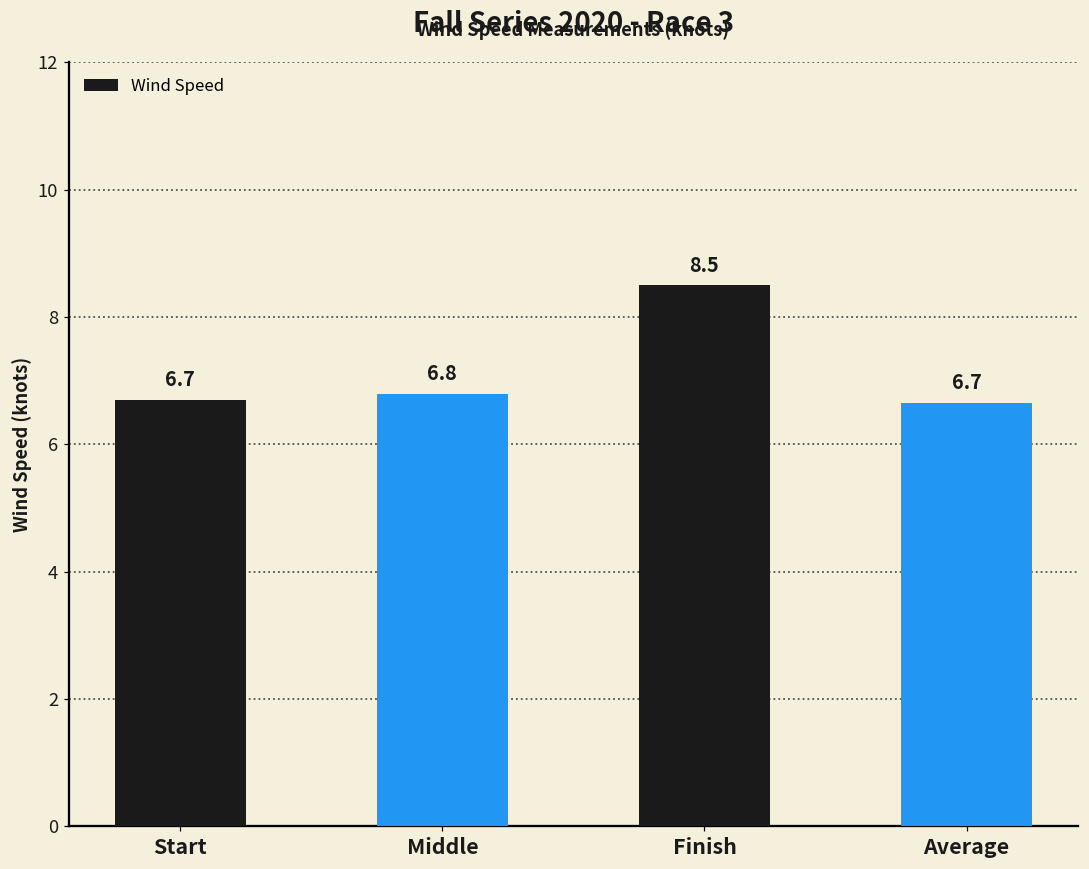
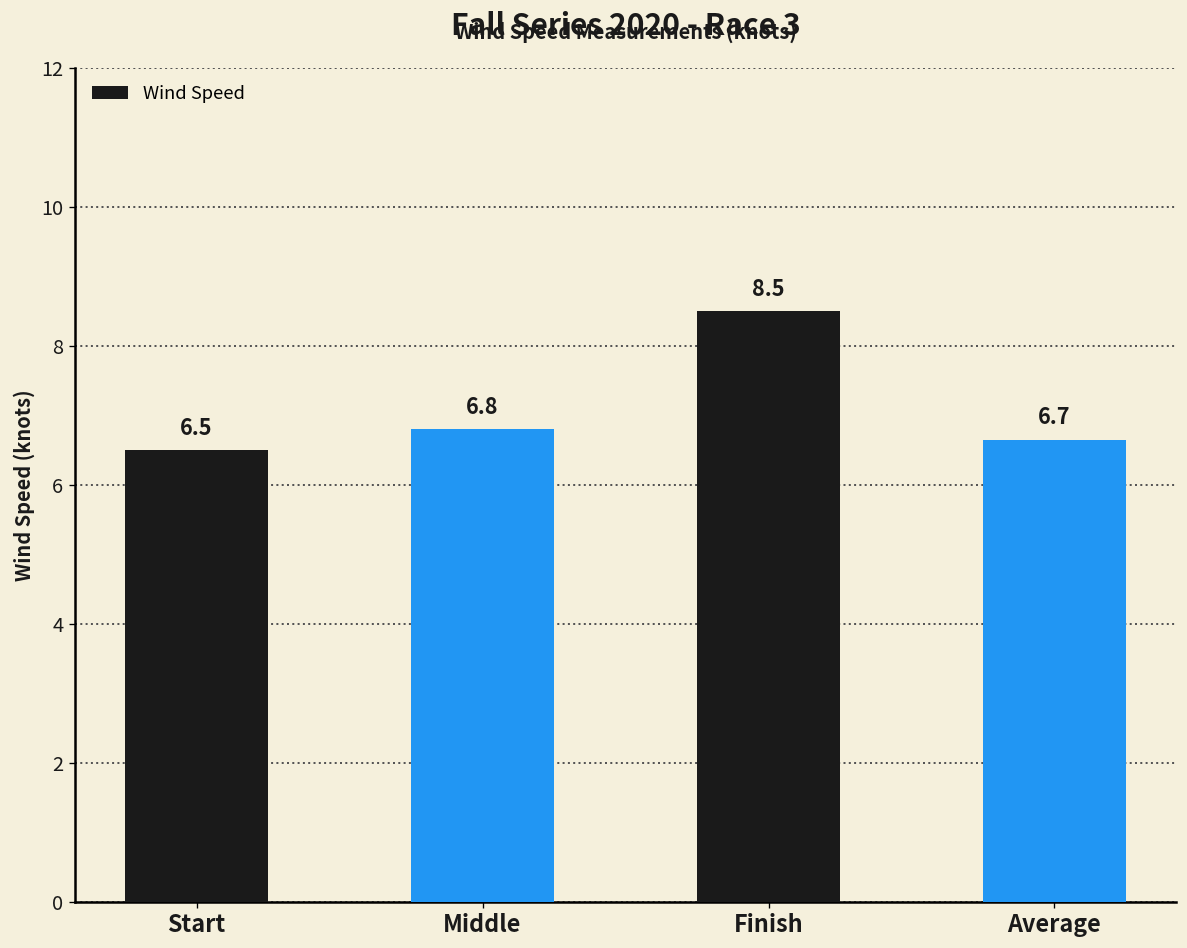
Start: 6.7 -> 6.5
